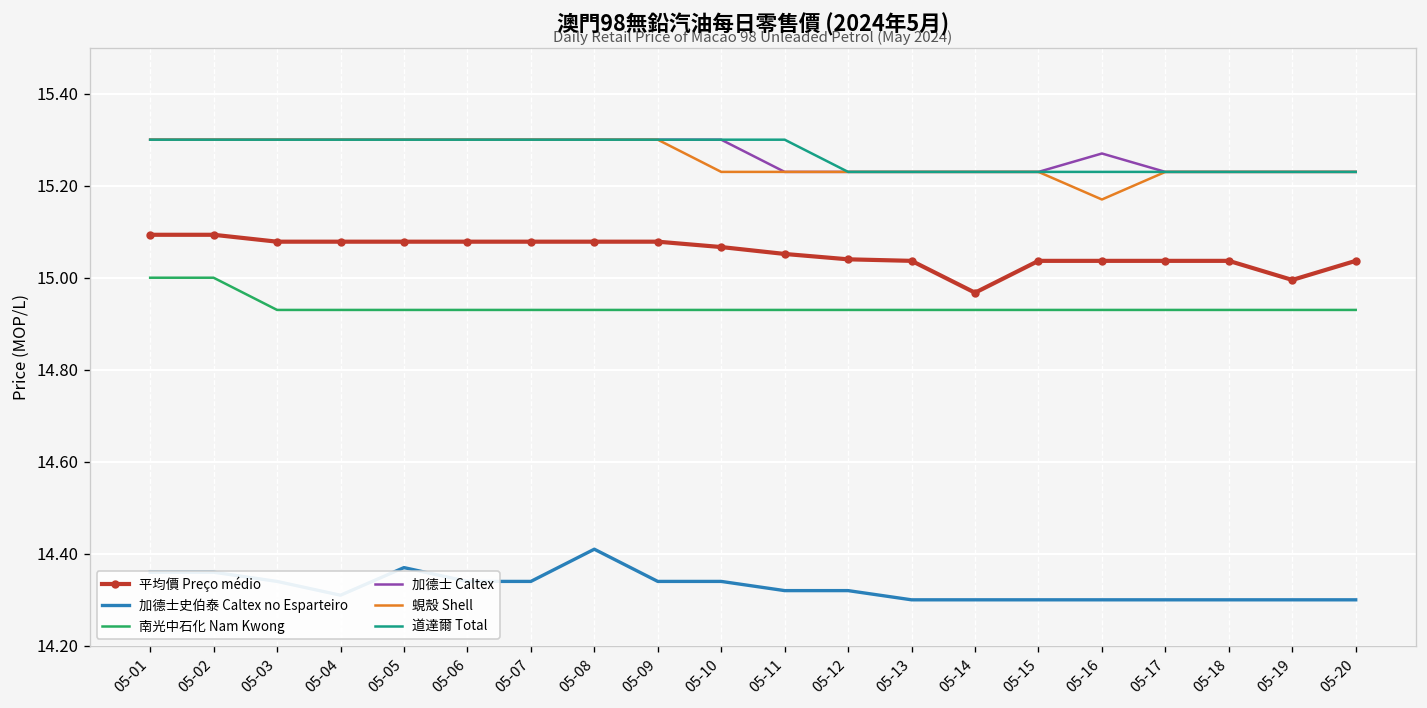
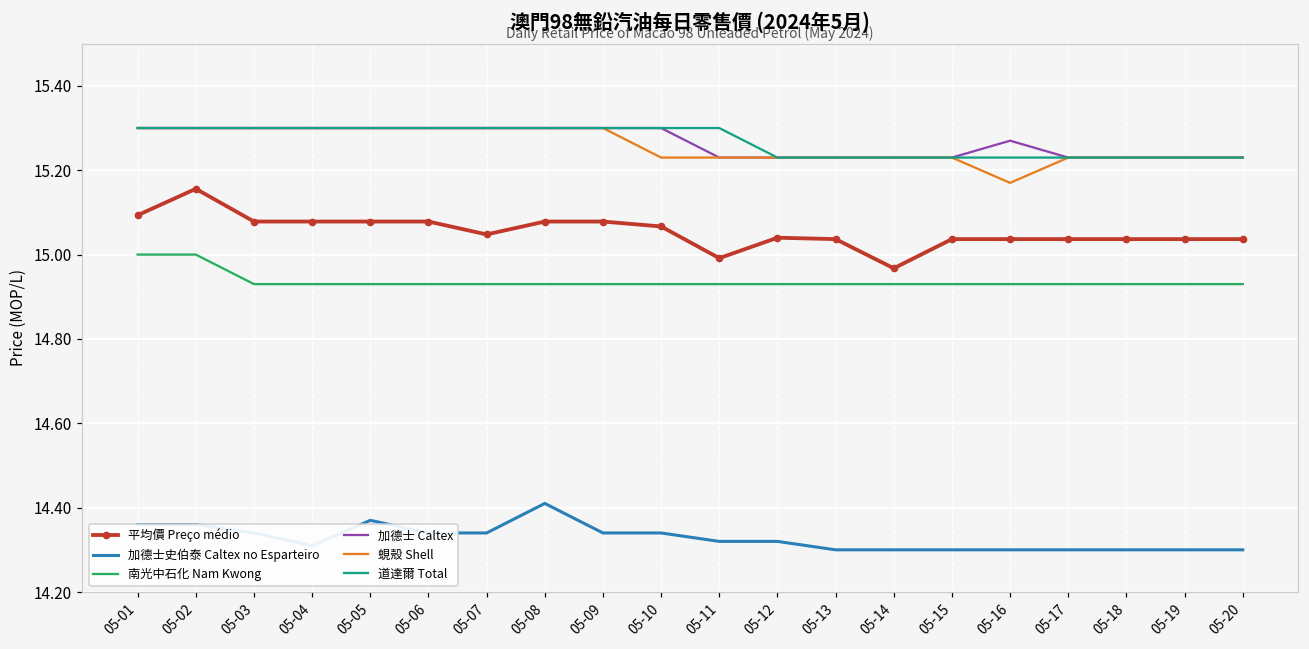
平均價 Preço médio, 05-02: 15.09 -> 15.16
平均價 Preço médio, 05-07: 15.08 -> 15.05
平均價 Preço médio, 05-11: 15.05 -> 14.99
平均價 Preço médio, 05-19: 15.00 -> 15.04
